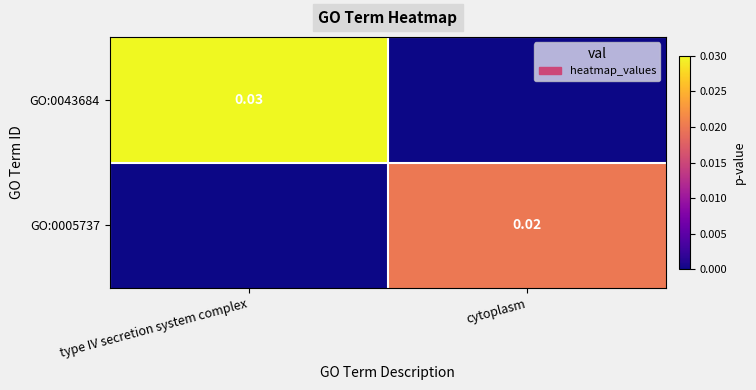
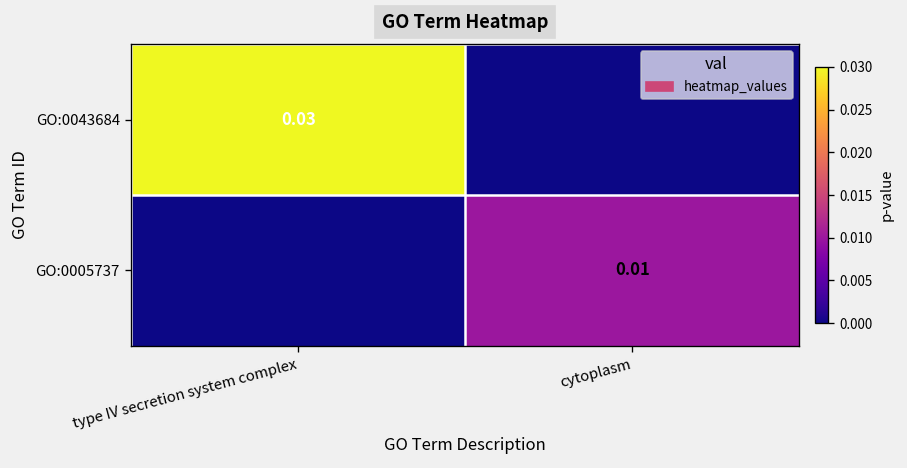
GO:0005737, cytoplasm: 0.02 -> 0.01
